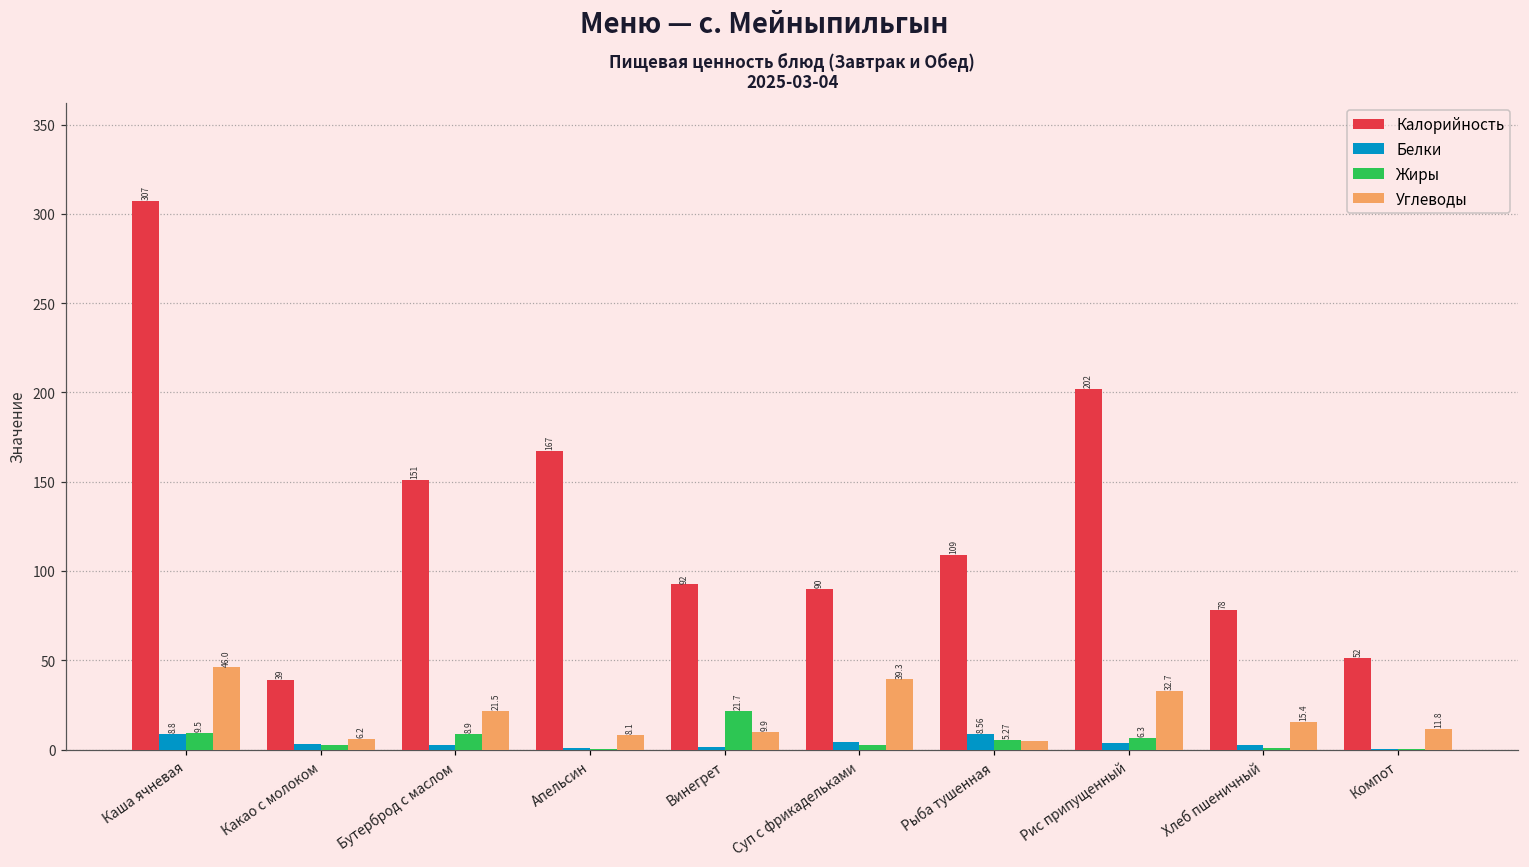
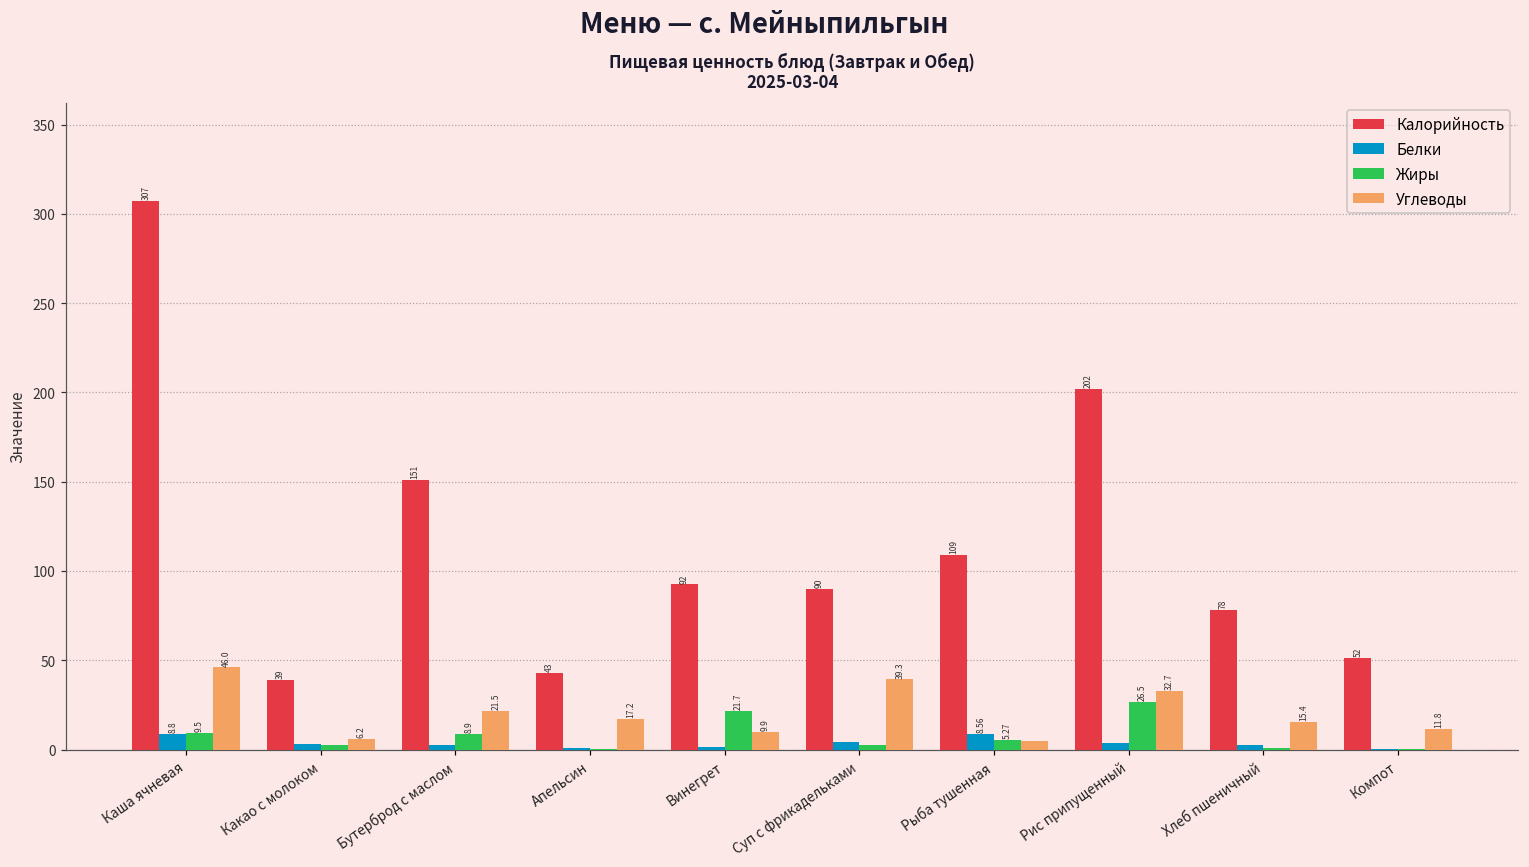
Калорийность, Апельсин: 167 -> 43
Углеводы, Апельсин: 8.1 -> 17.2
Жиры, Рис припущенный: 6.3 -> 26.5
